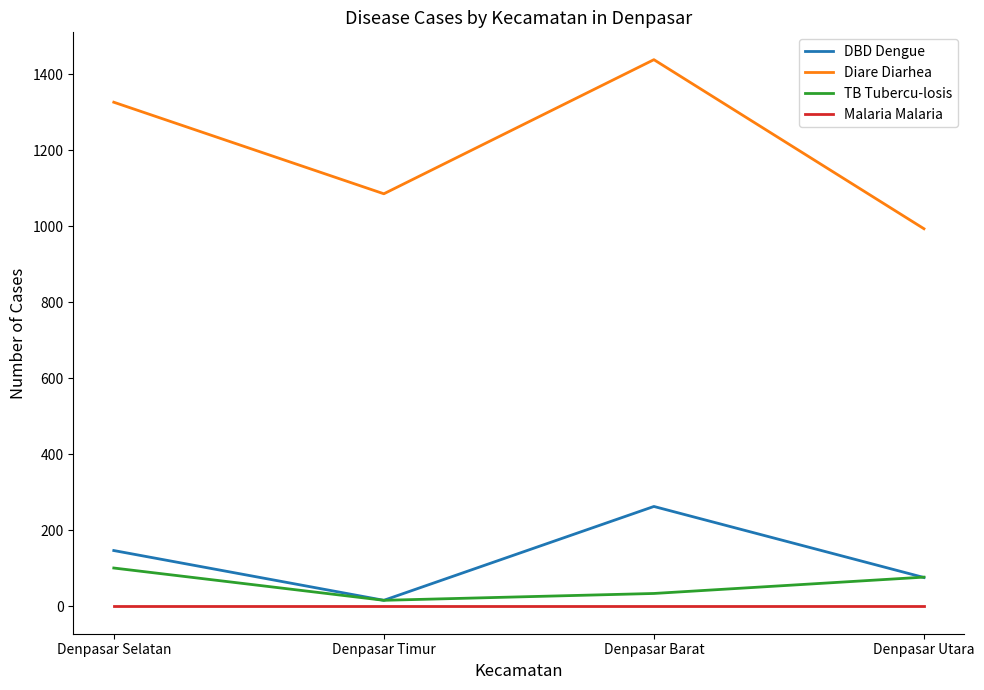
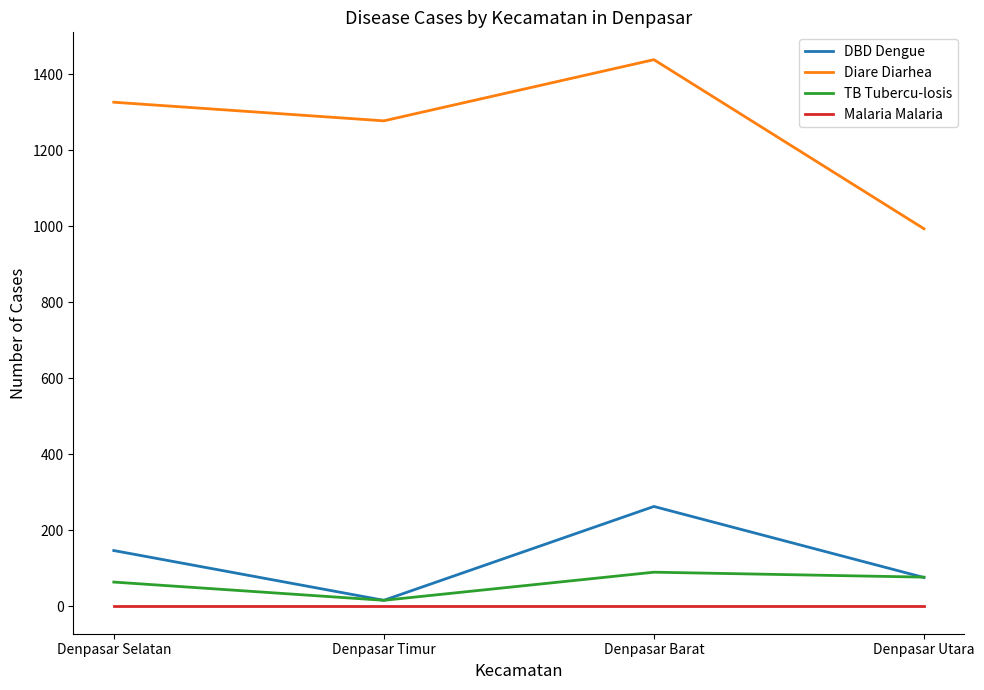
TB Tubercu-losis, Denpasar Selatan: 100 -> 60
Diare Diarhea, Denpasar Timur: 1090 -> 1280
TB Tubercu-losis, Denpasar Barat: 30 -> 90
